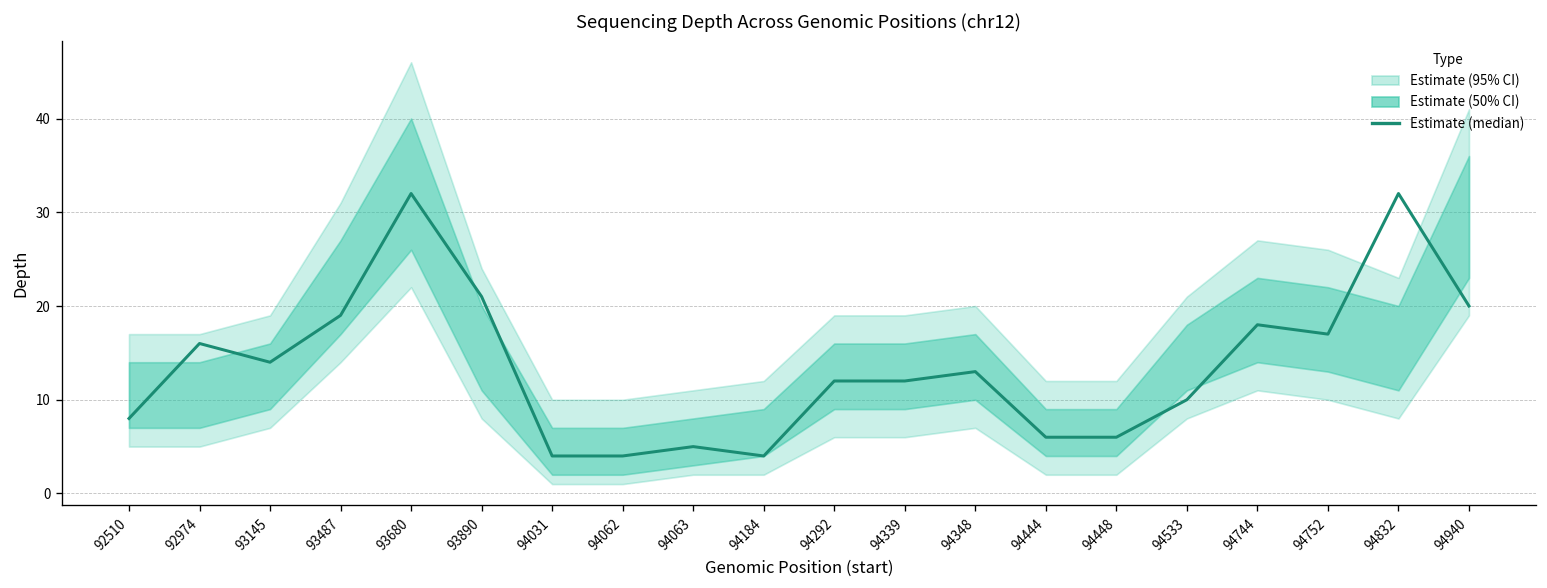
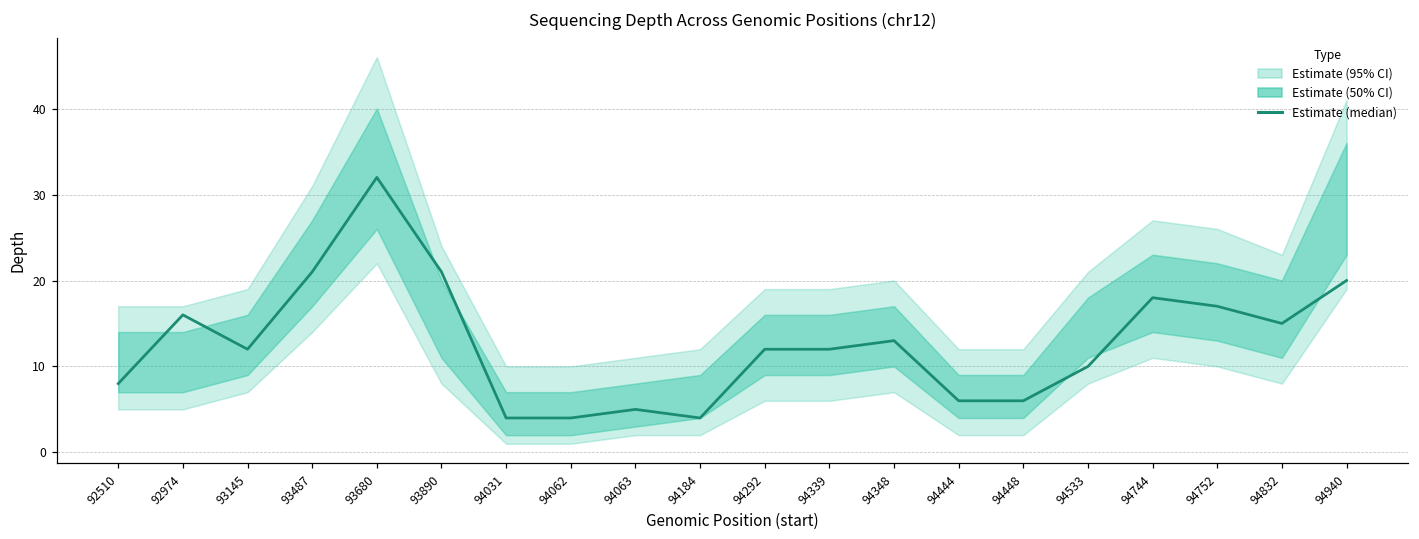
Estimate (median), 93145: 14 -> 12
Estimate (median), 93487: 19 -> 21
Estimate (median), 94832: 32 -> 15
